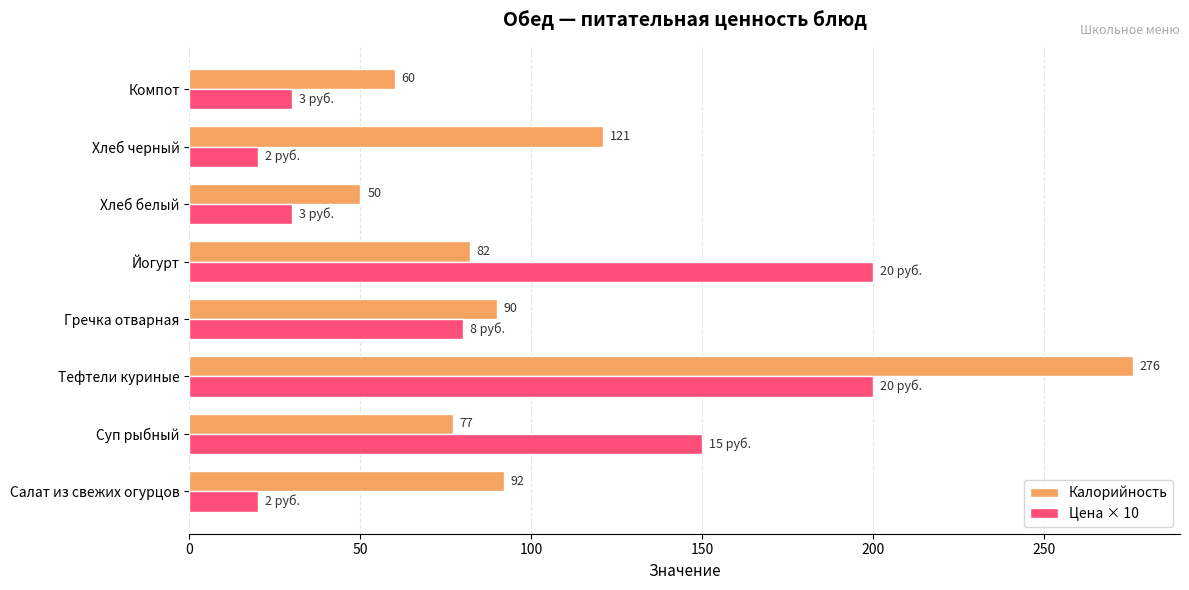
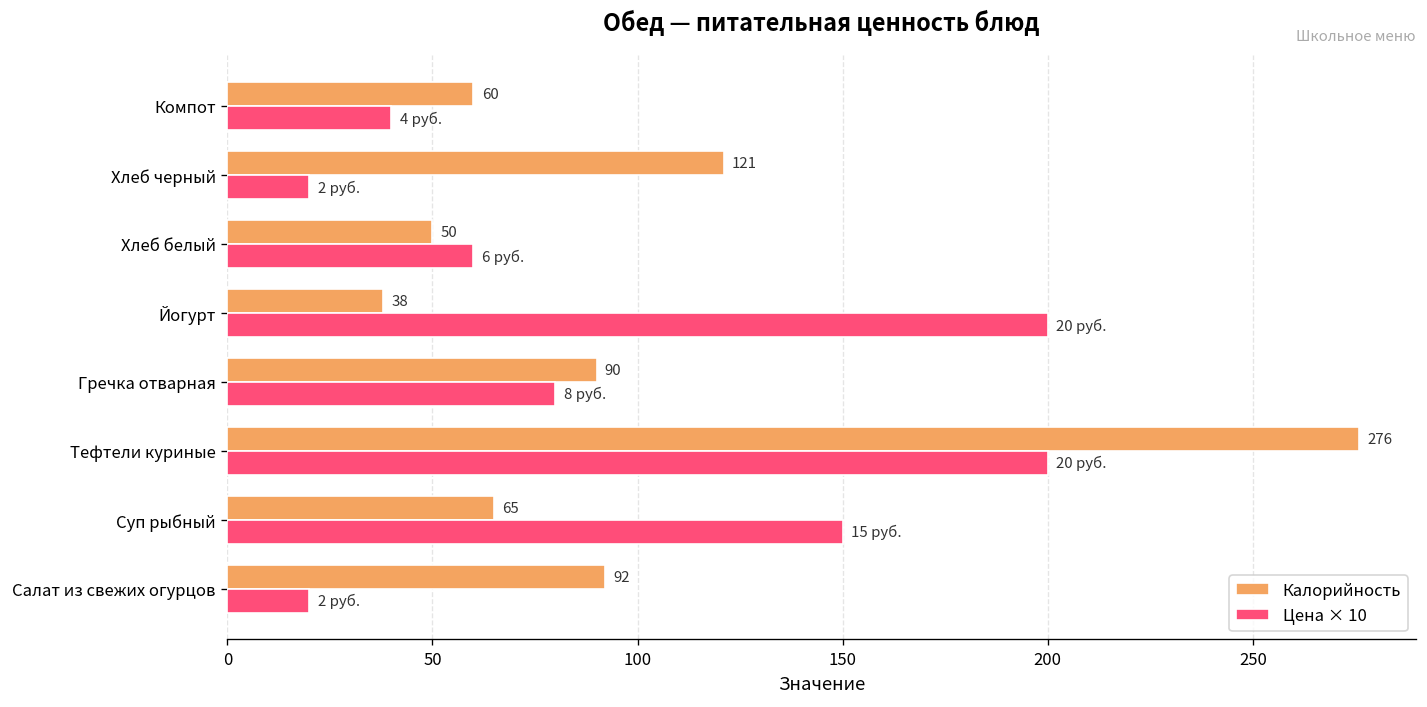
Цена × 10, Компот: 3 -> 4
Цена × 10, Хлеб белый: 3 -> 6
Калорийность, Йогурт: 82 -> 38
Калорийность, Суп рыбный: 77 -> 65
